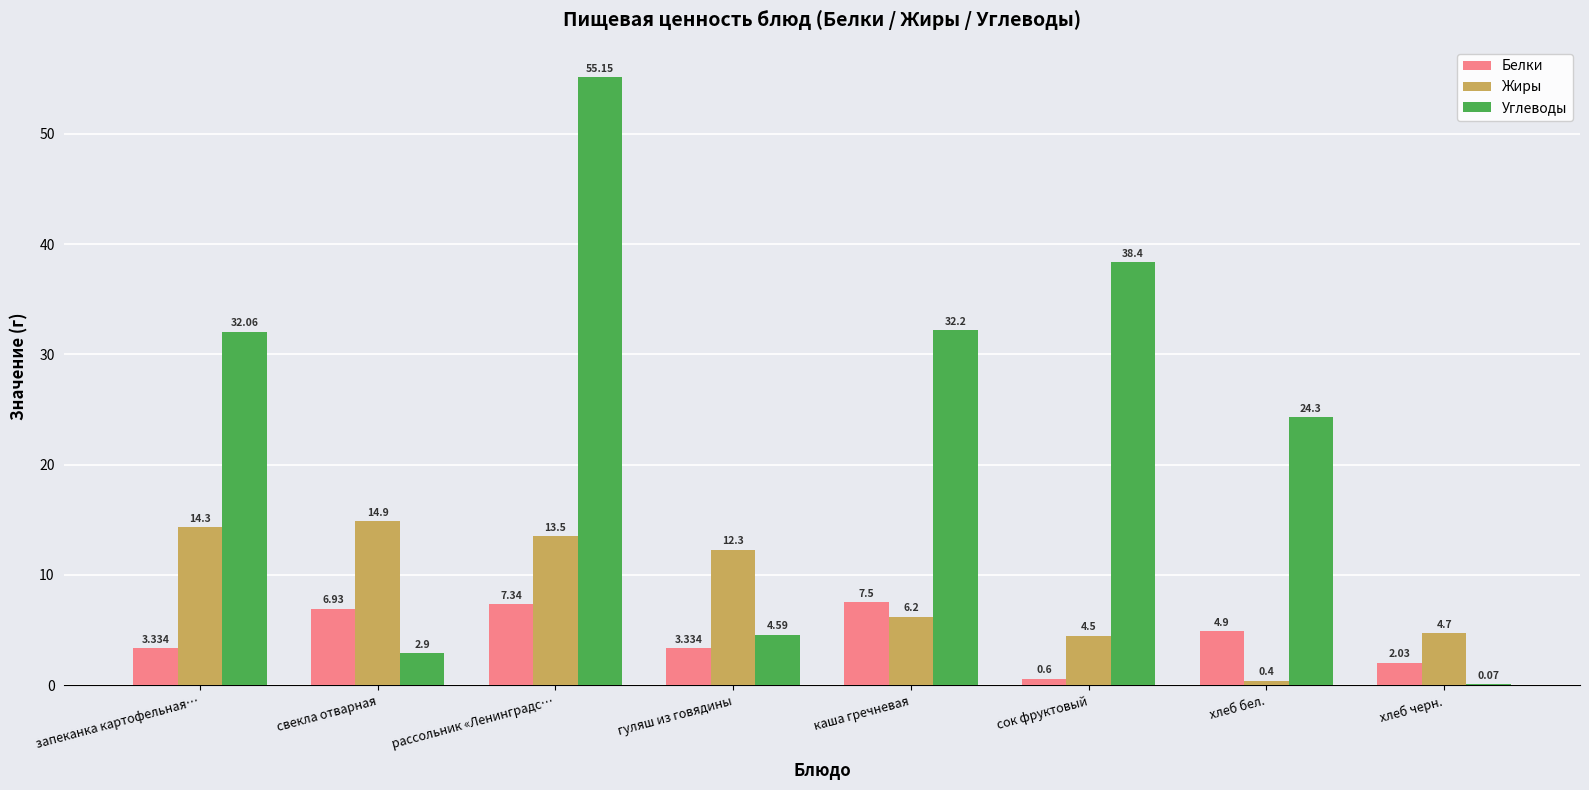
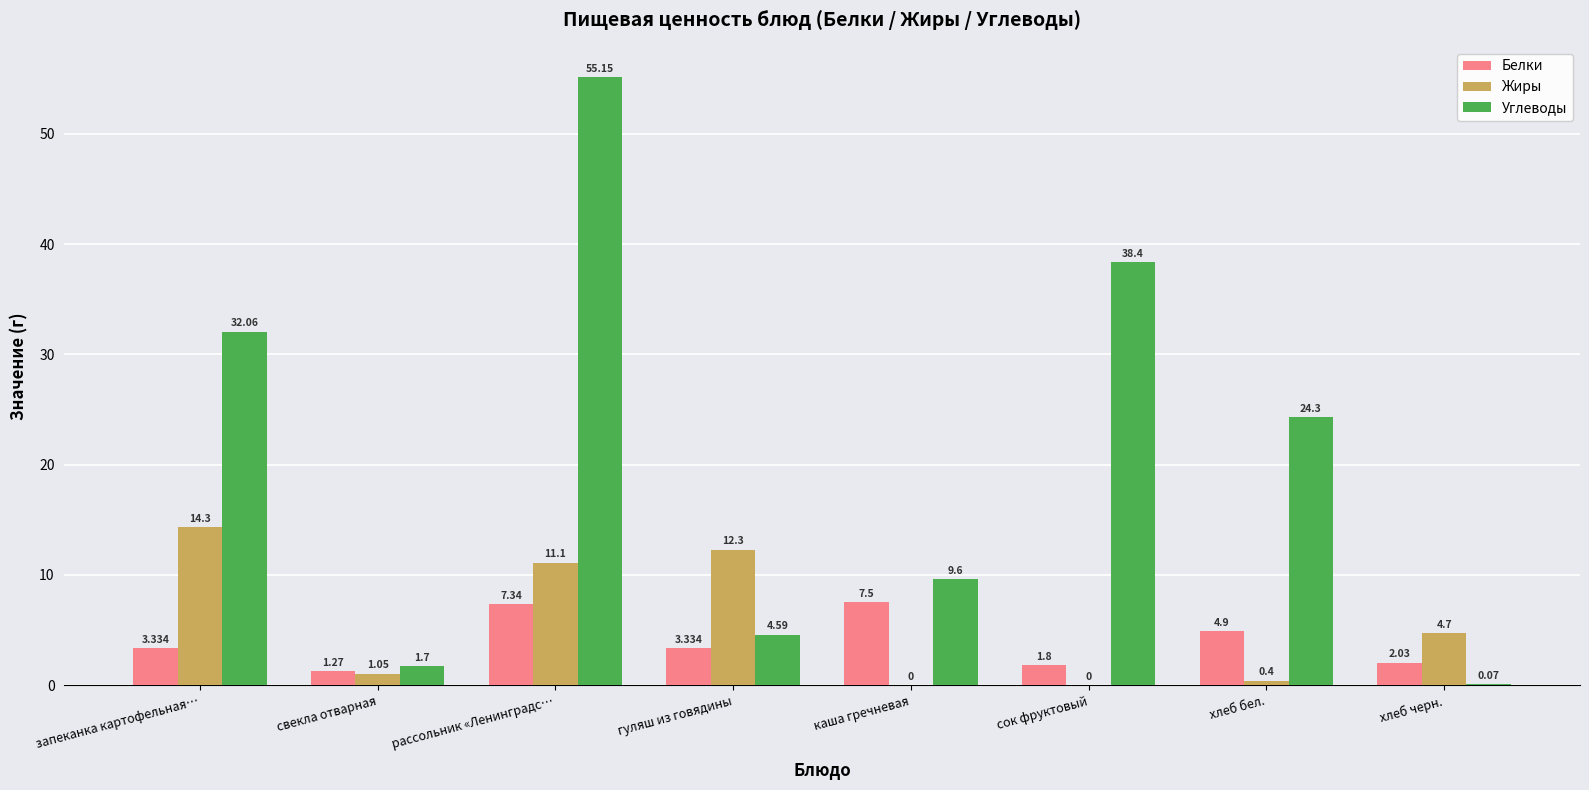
Белки, свекла отварная: 6.93 -> 1.27
Жиры, свекла отварная: 14.9 -> 1.05
Углеводы, свекла отварная: 2.9 -> 1.7
Жиры, рассольник «Ленинградс…: 13.5 -> 11.1
Жиры, каша гречневая: 6.2 -> 0
Углеводы, каша гречневая: 32.2 -> 9.6
Белки, сок фруктовый: 0.6 -> 1.8
Жиры, сок фруктовый: 4.5 -> 0
